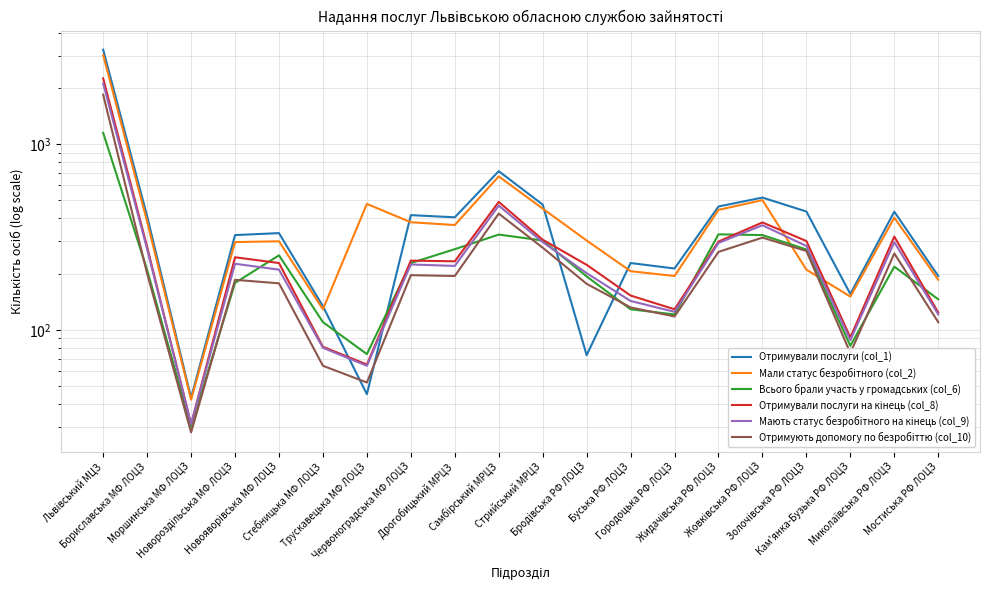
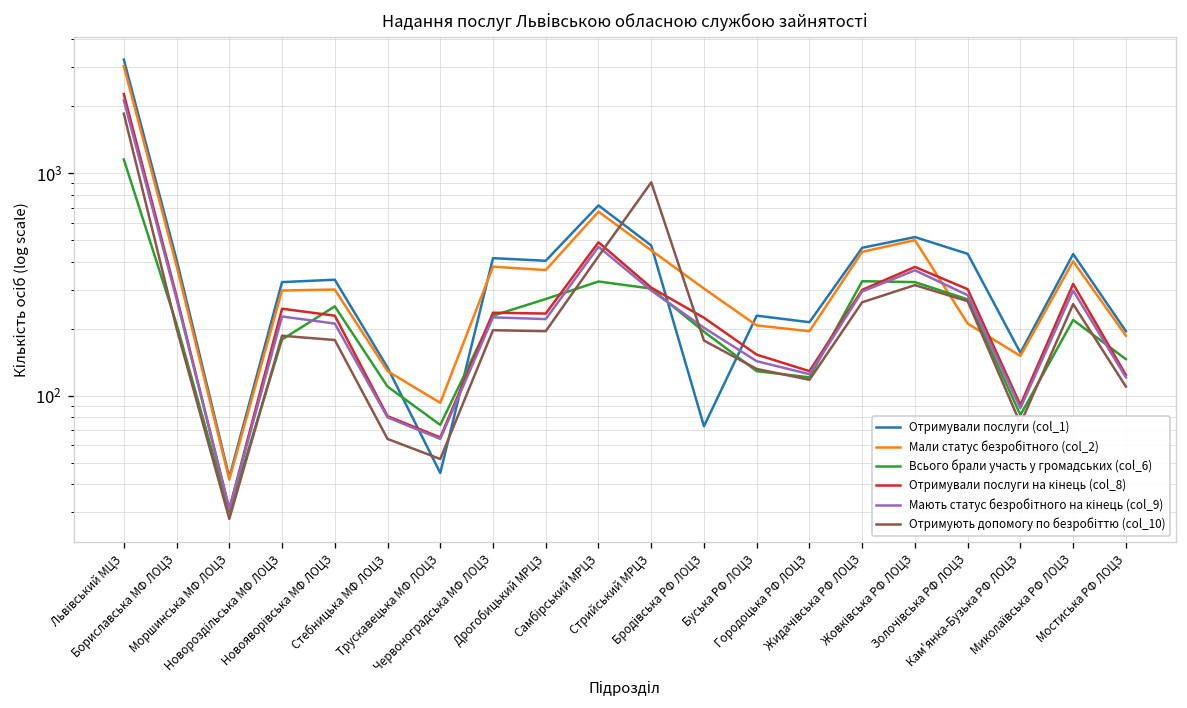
Мали статус безробітного (col_2), Трускавецька МФ ЛОЦЗ: 480 -> 90
Отримують допомогу по безробіттю (col_10), Стрийський МРЦЗ: 280 -> 900
